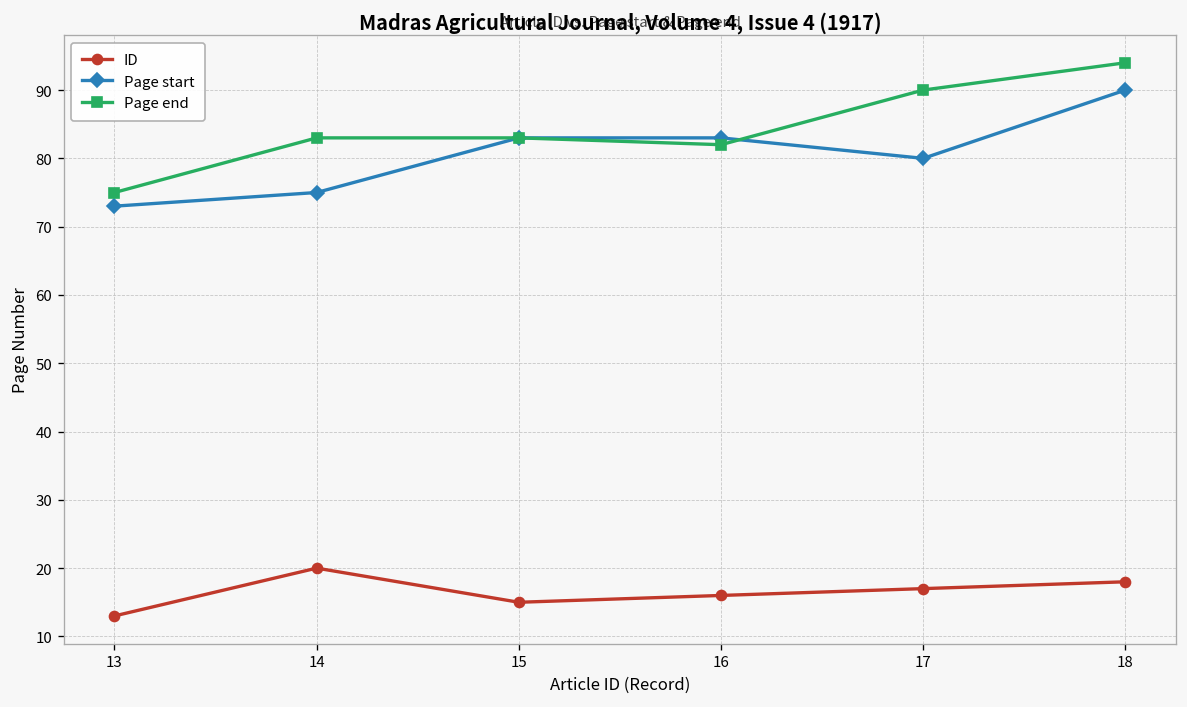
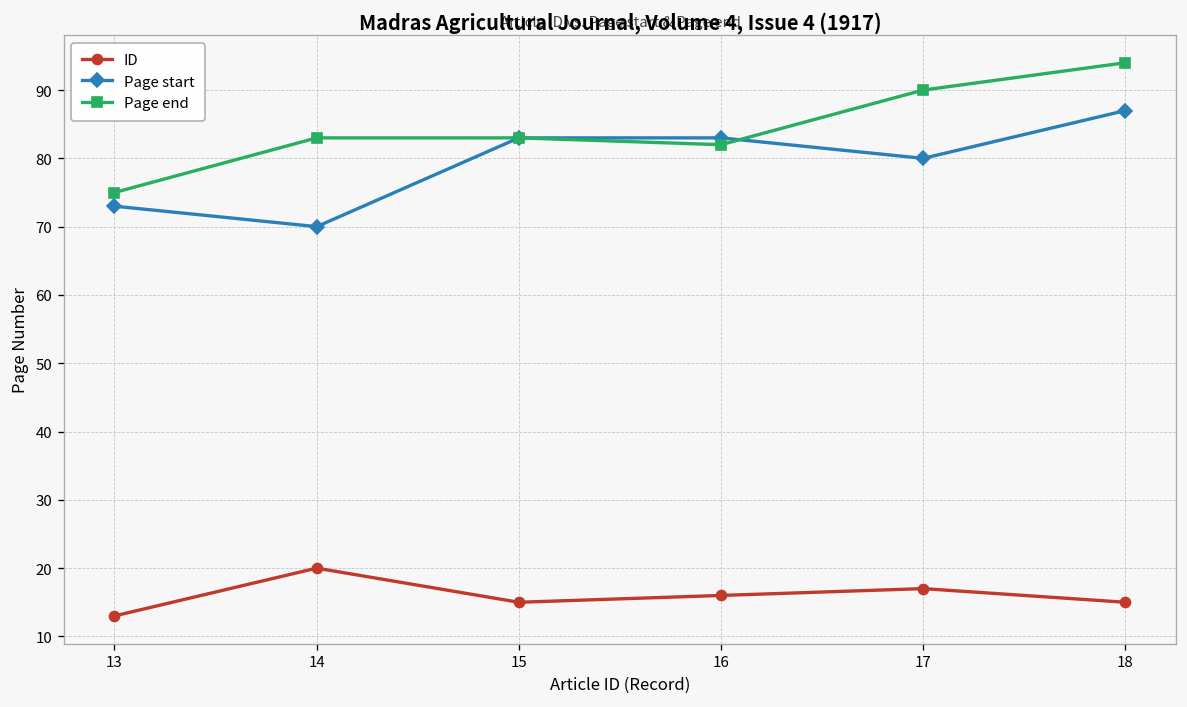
Page start, 14: 75 -> 70
ID, 18: 18 -> 15
Page start, 18: 90 -> 87
